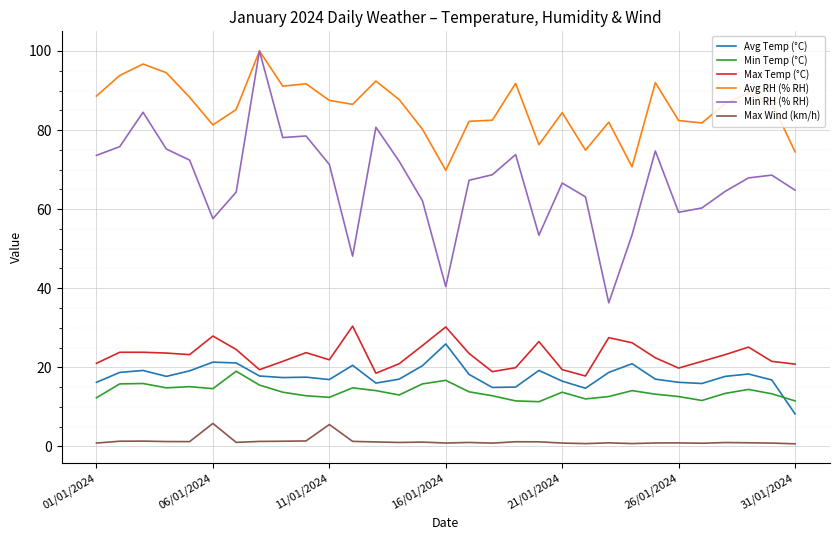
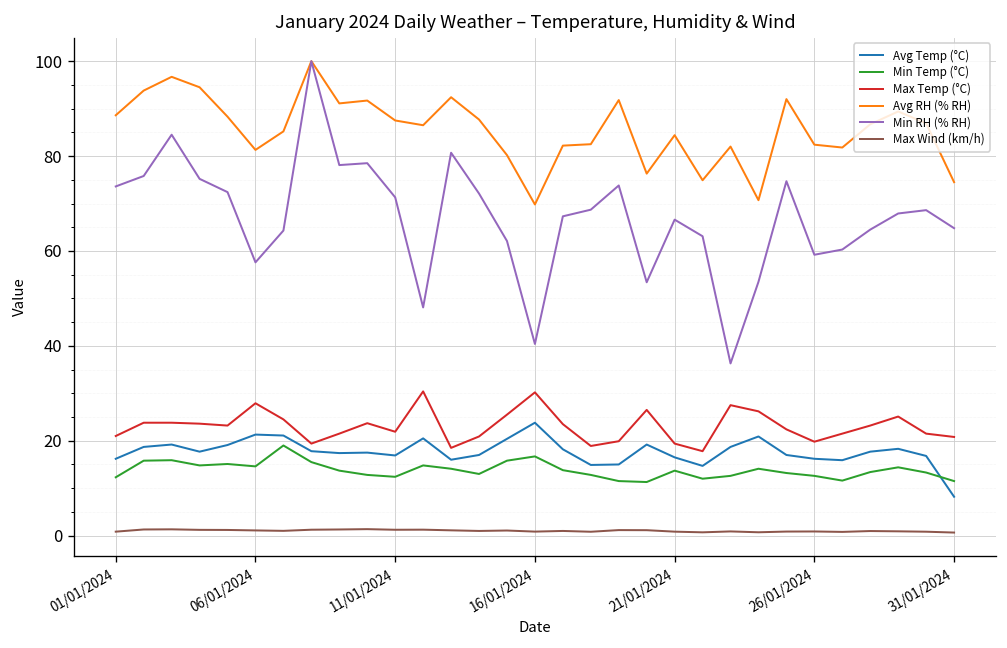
Max Wind (km/h), 06/01/2024: 6 -> 1
Max Wind (km/h), 11/01/2024: 6 -> 1
Avg Temp (°C), 16/01/2024: 26 -> 24
